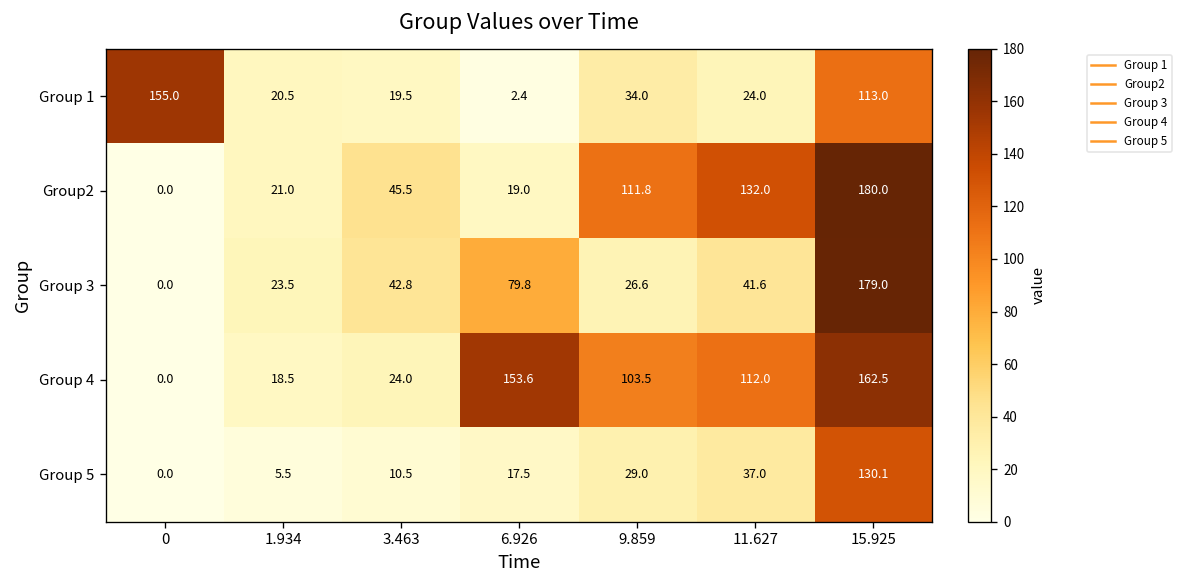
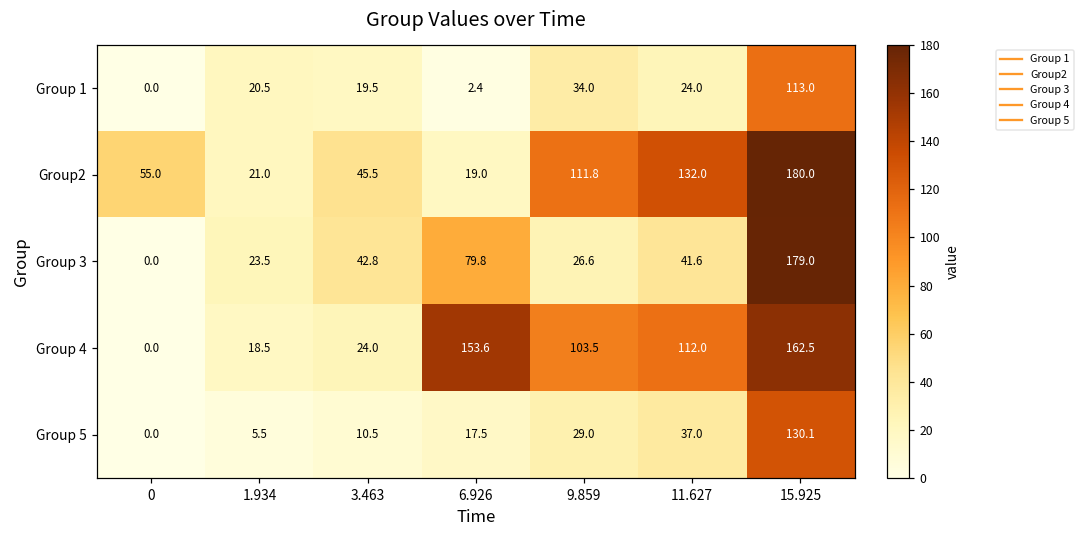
Group 1, 0: 155.0 -> 0.0
Group2, 0: 0.0 -> 55.0
